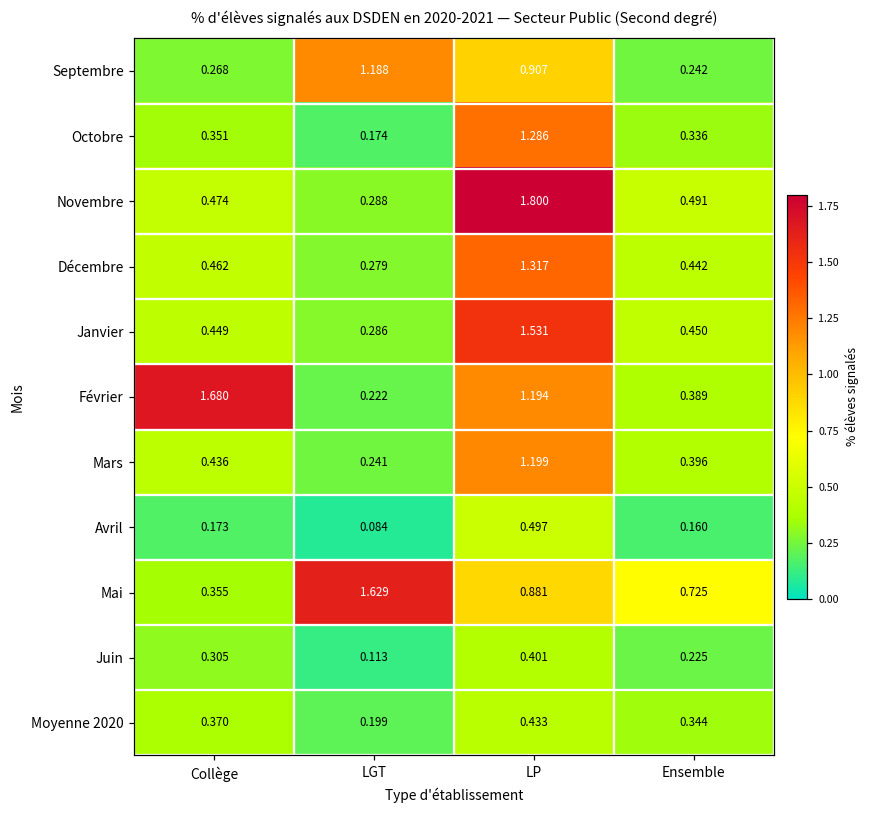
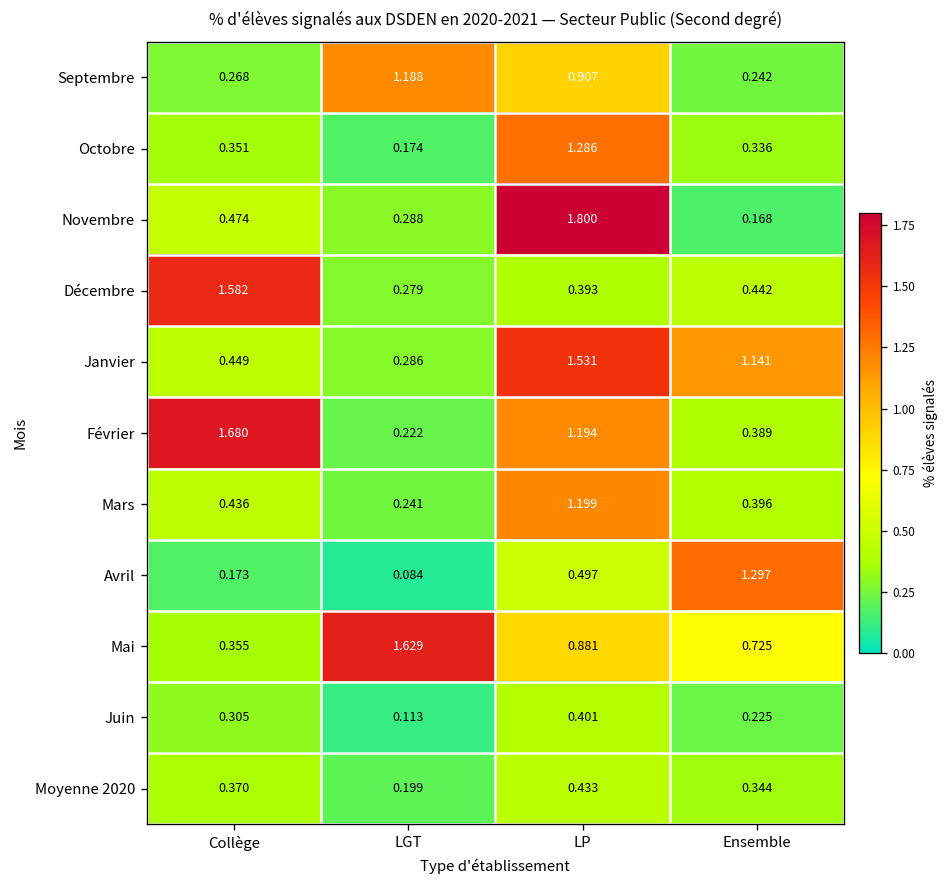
Novembre, Ensemble: 0.491 -> 0.168
Décembre, Collège: 0.462 -> 1.582
Décembre, LP: 1.317 -> 0.393
Janvier, Ensemble: 0.450 -> 1.141
Avril, Ensemble: 0.160 -> 1.297
